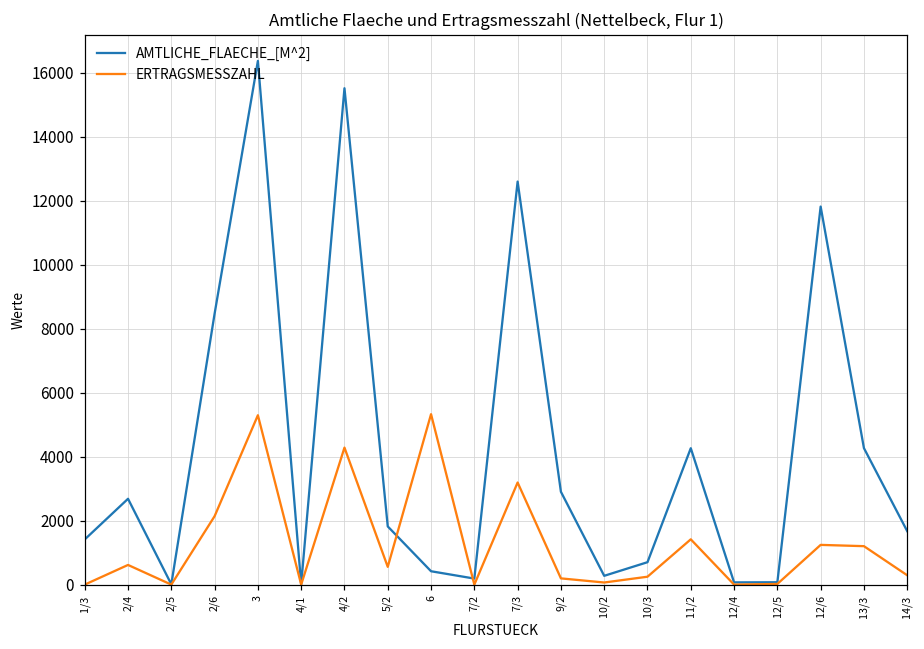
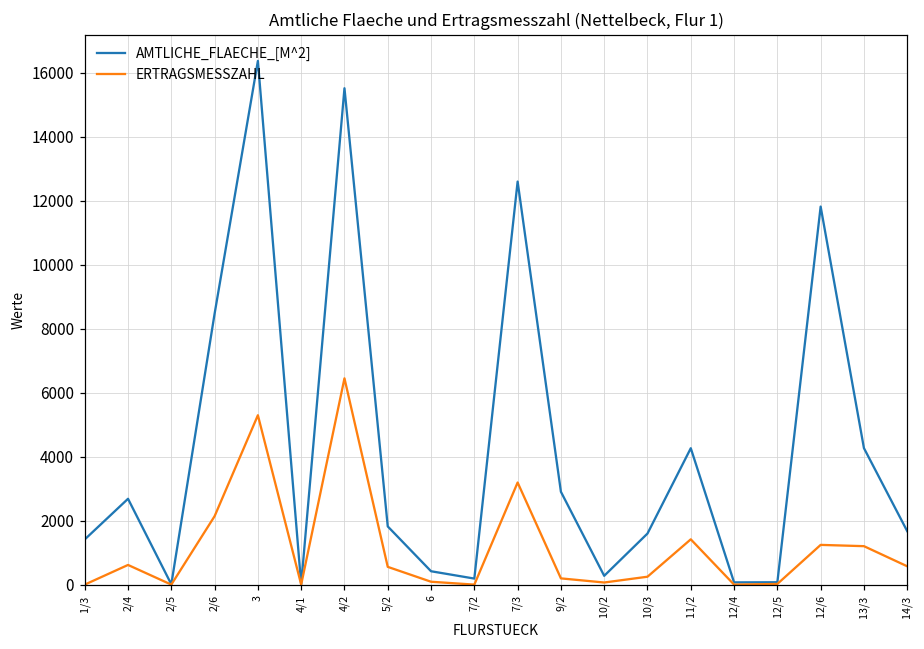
ERTRAGSMESSZAHL, 4/2: 4300 -> 6400
ERTRAGSMESSZAHL, 6: 5300 -> 100
AMTLICHE_FLAECHE_[M^2], 10/3: 700 -> 1600
ERTRAGSMESSZAHL, 14/3: 300 -> 600
